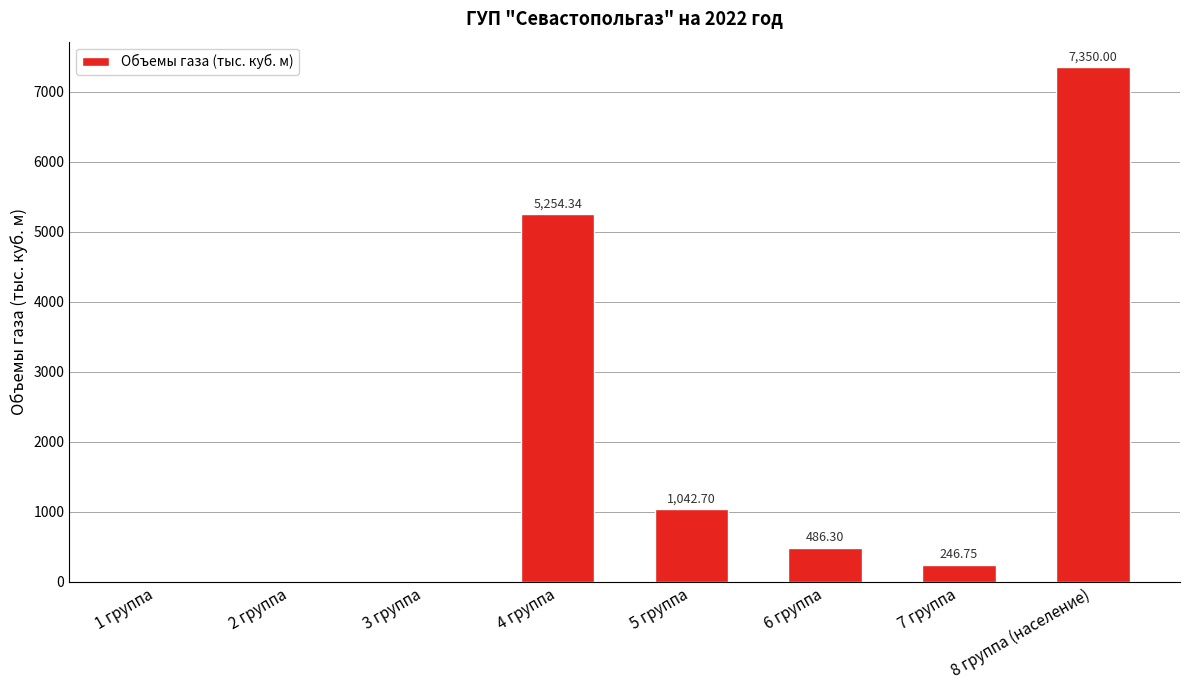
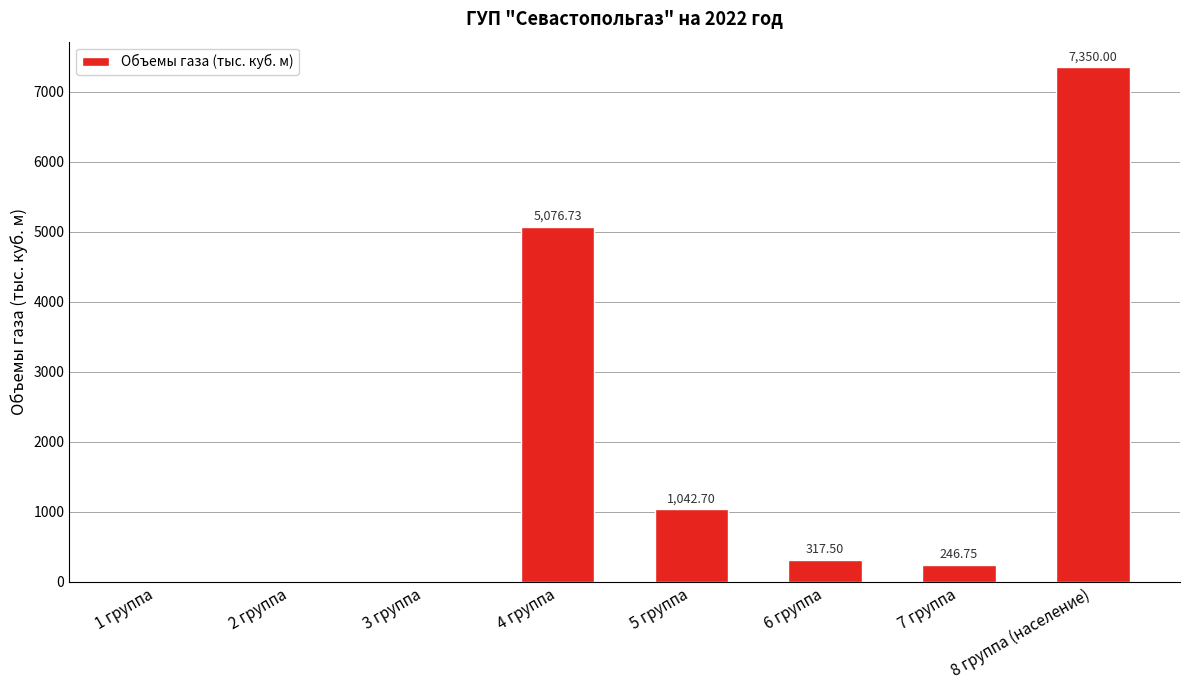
4 группа: 5,254.34 -> 5,076.73
6 группа: 486.30 -> 317.50
